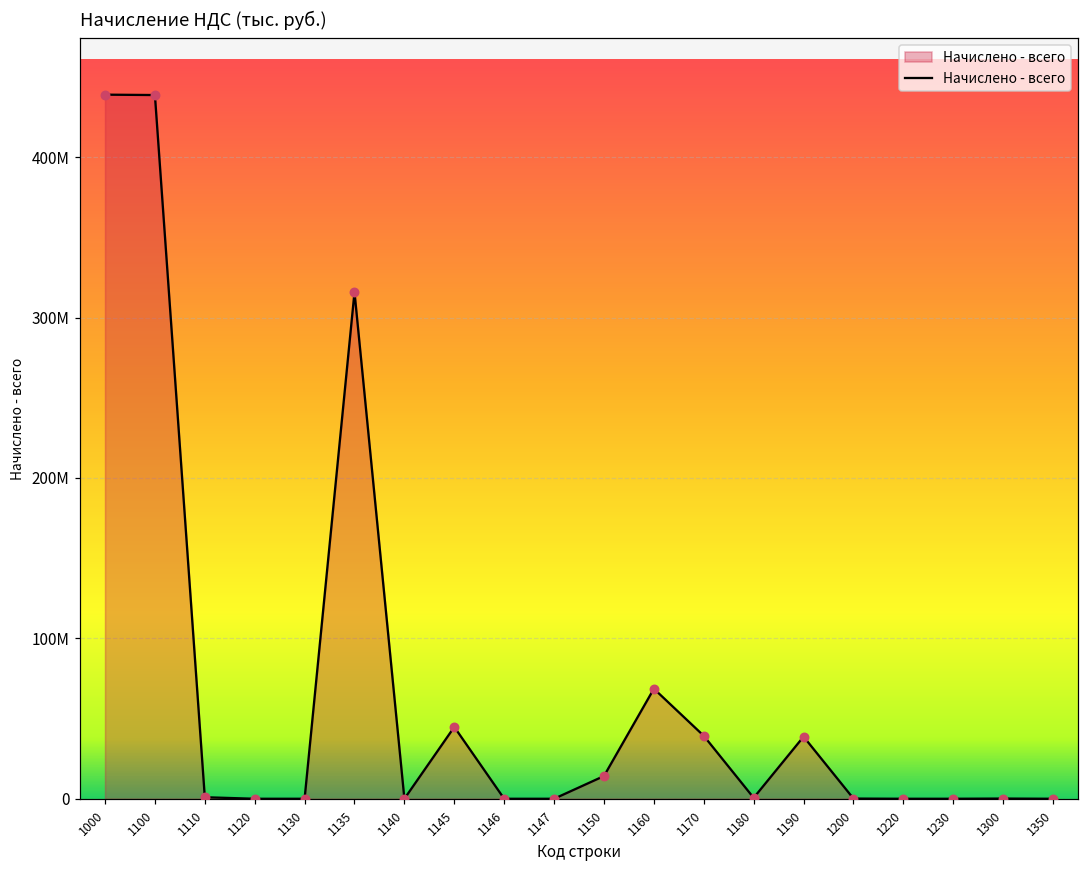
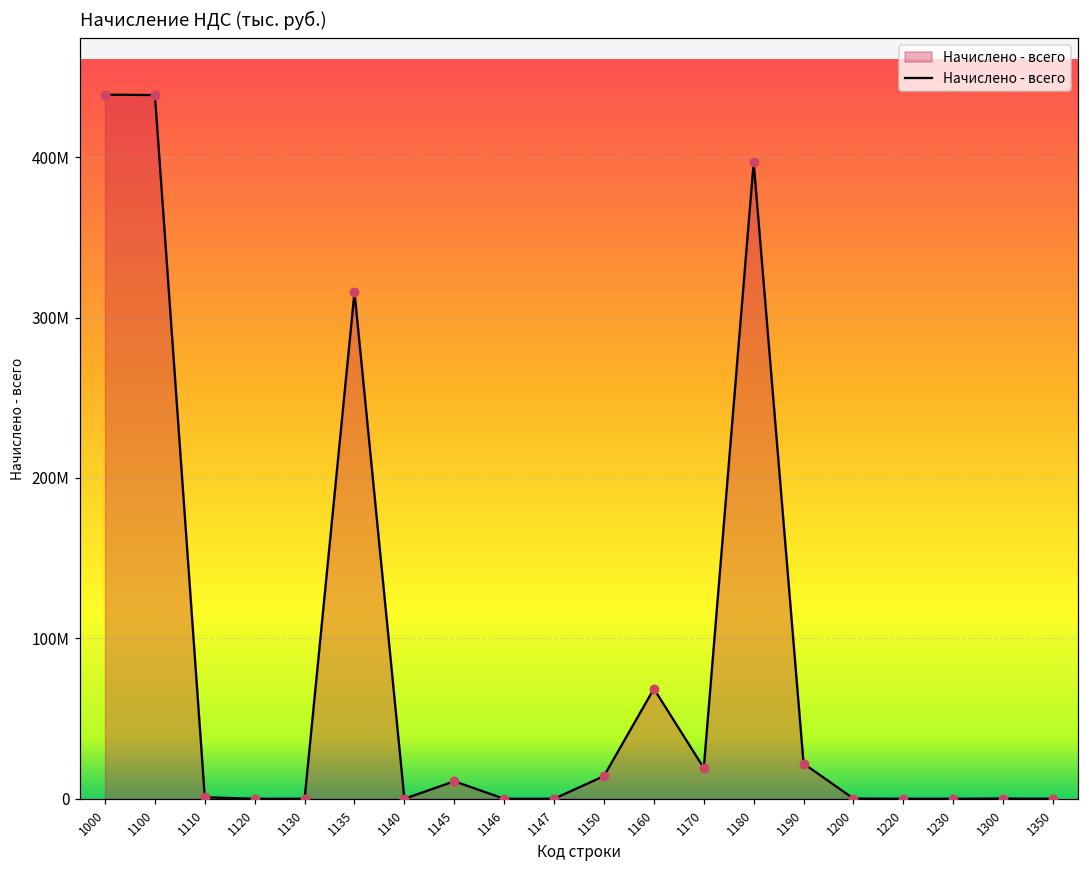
1145: 45000000 -> 11000000
1170: 39000000 -> 19000000
1180: 1000000 -> 397000000
1190: 39000000 -> 22000000
